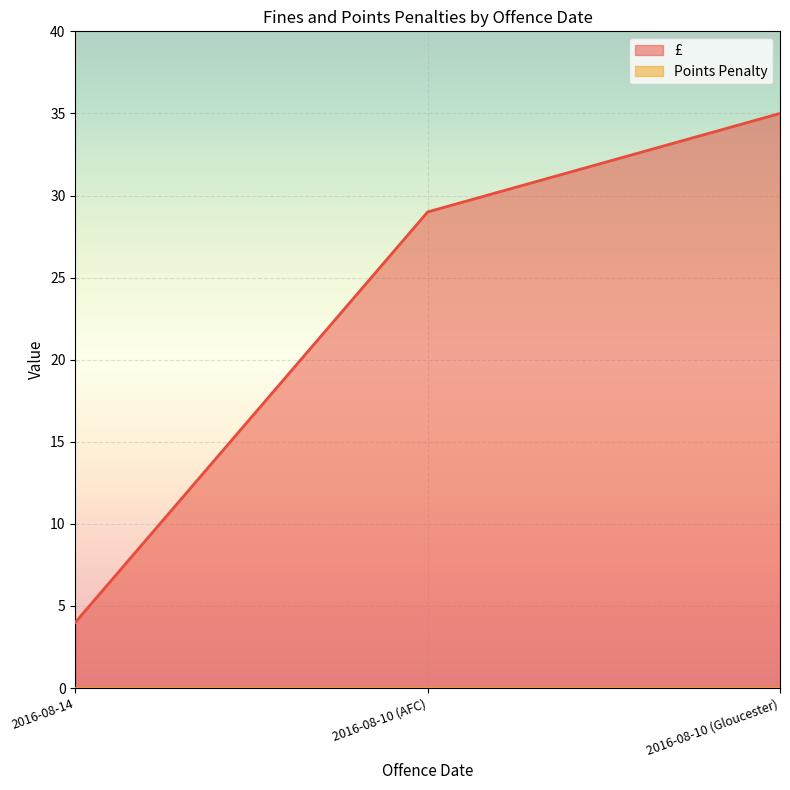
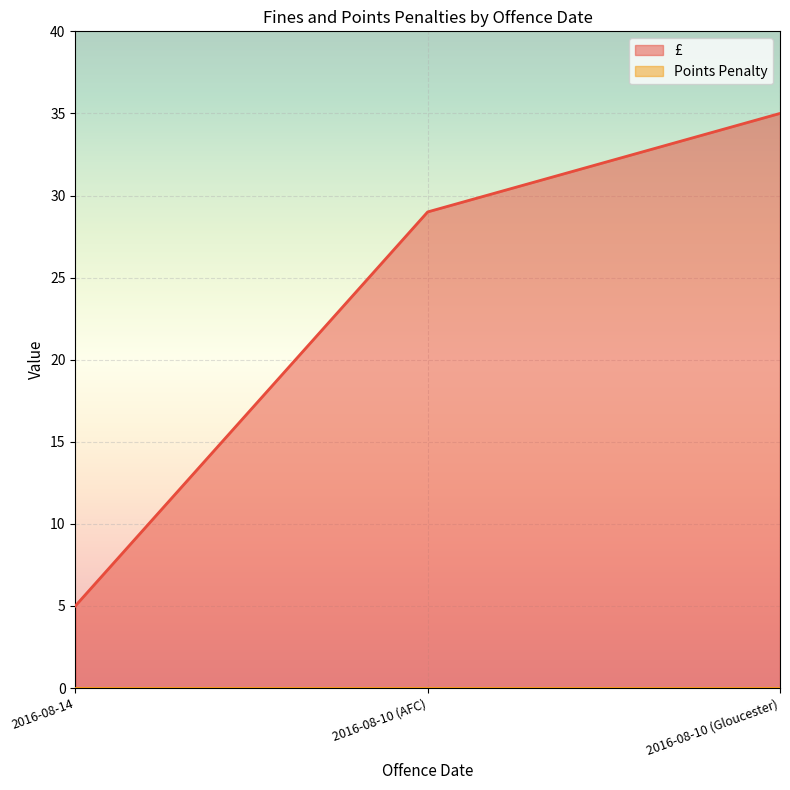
£, 2016-08-14: 4 -> 5
